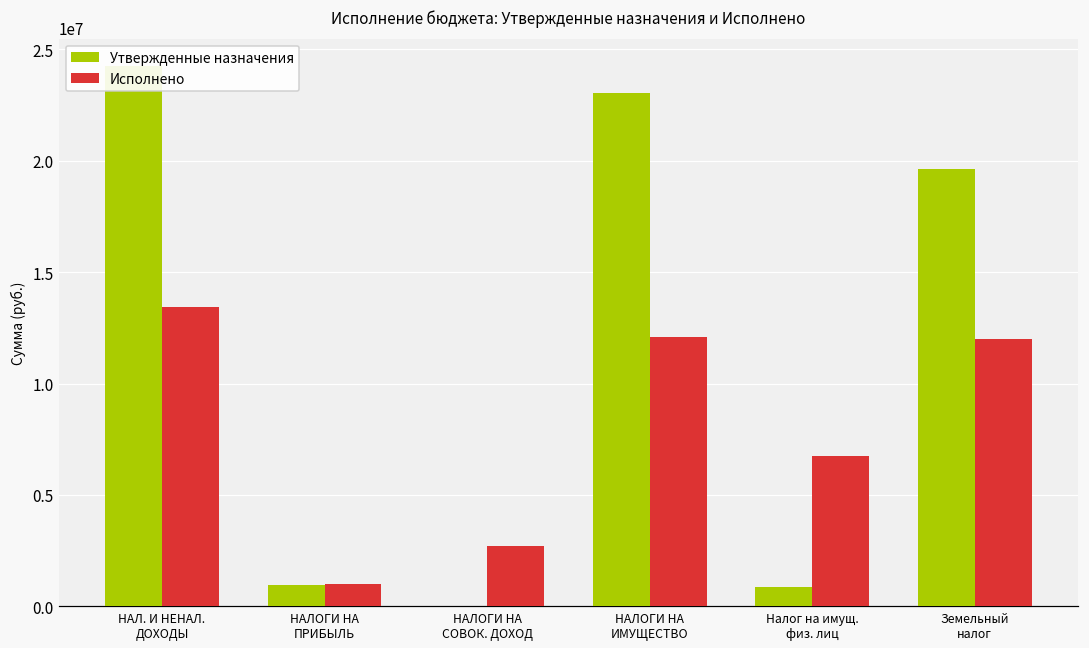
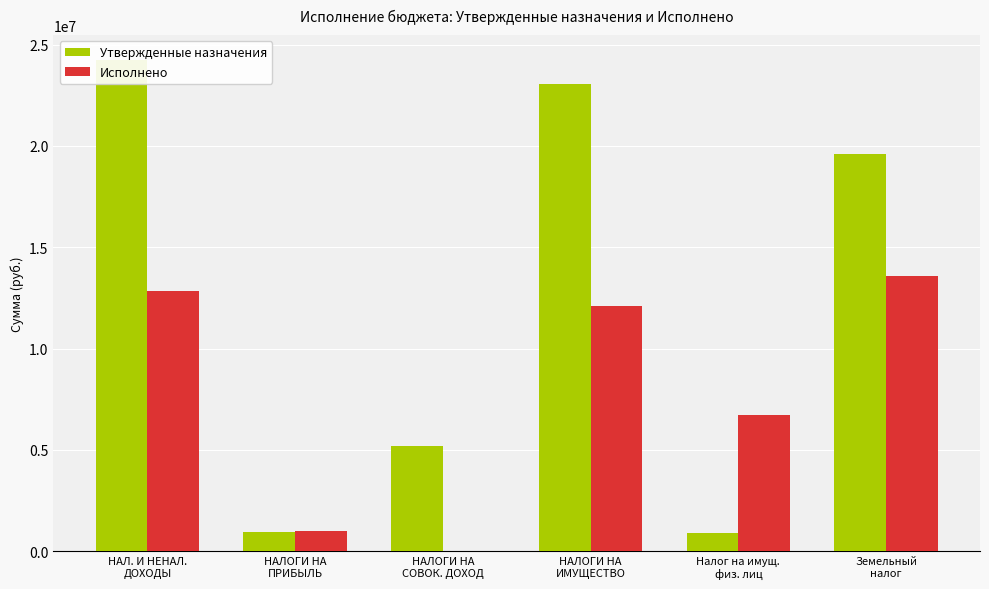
Исполнено, НАЛ. И НЕНАЛ. ДОХОДЫ: 13400000 -> 12900000
Утвержденные назначения, НАЛОГИ НА СОВОК. ДОХОД: 0 -> 5200000
Исполнено, НАЛОГИ НА СОВОК. ДОХОД: 2700000 -> 0
Исполнено, Земельный налог: 12000000 -> 13600000
